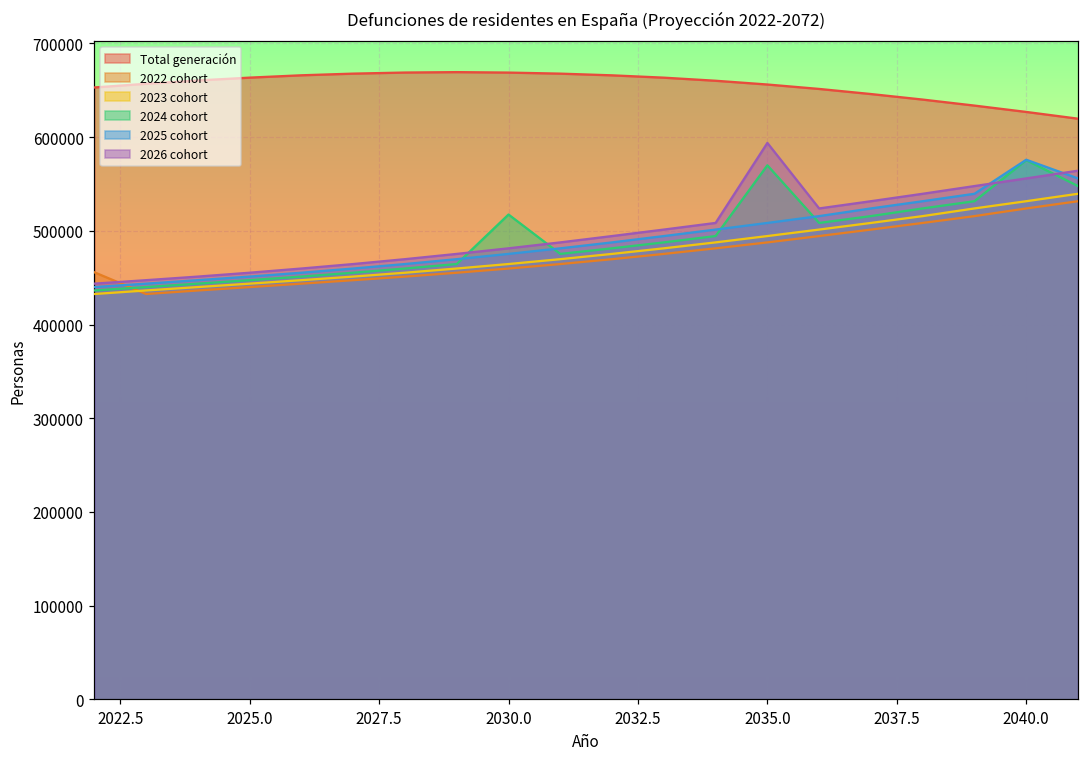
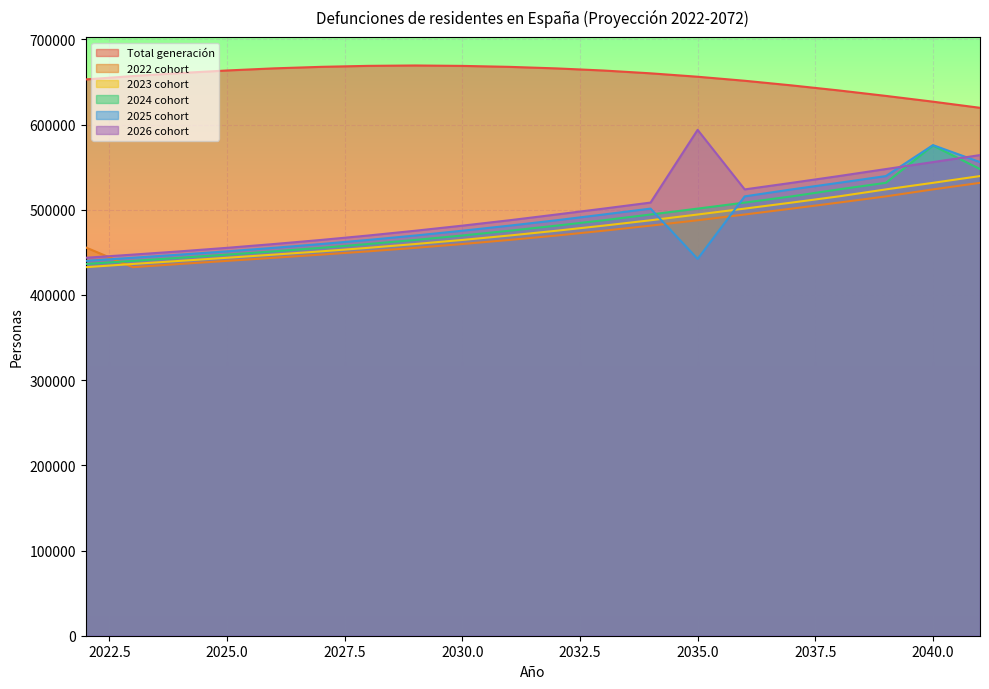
2024 cohort, 2030.0: 520000 -> 470000
2024 cohort, 2035.0: 570000 -> 500000
2025 cohort, 2035.0: 510000 -> 440000
